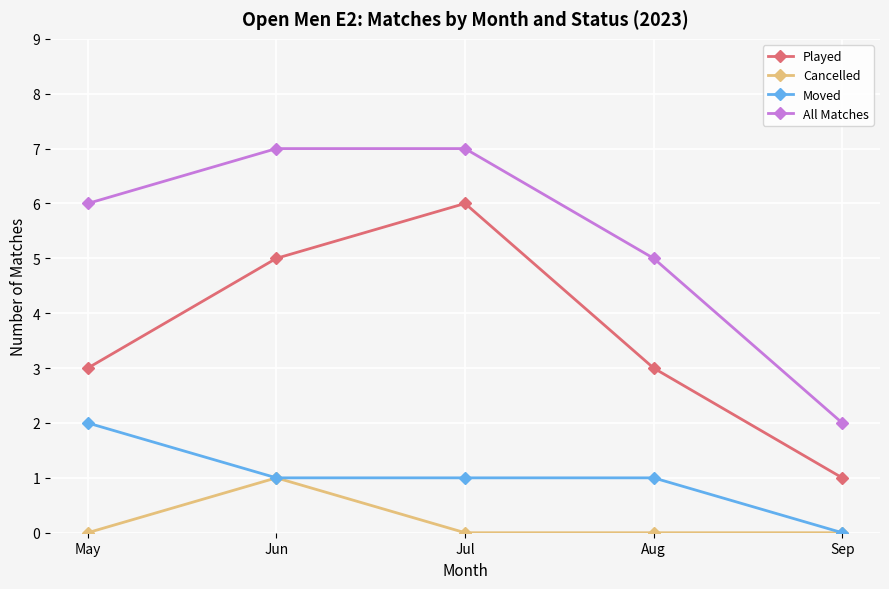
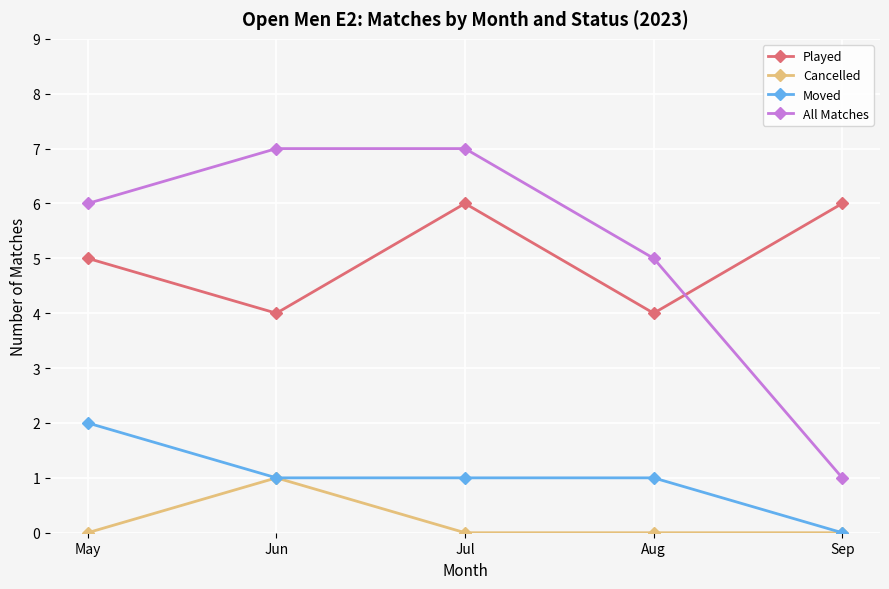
Played, May: 3 -> 5
Played, Jun: 5 -> 4
Played, Aug: 3 -> 4
Played, Sep: 1 -> 6
All Matches, Sep: 2 -> 1
